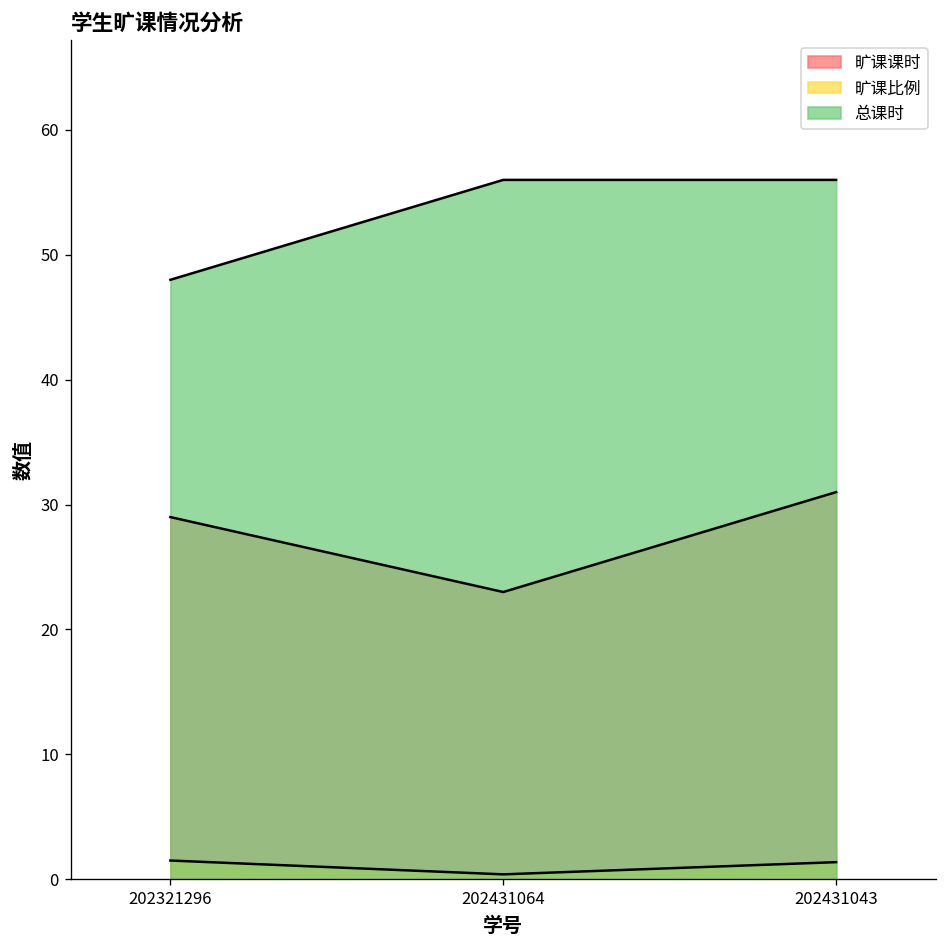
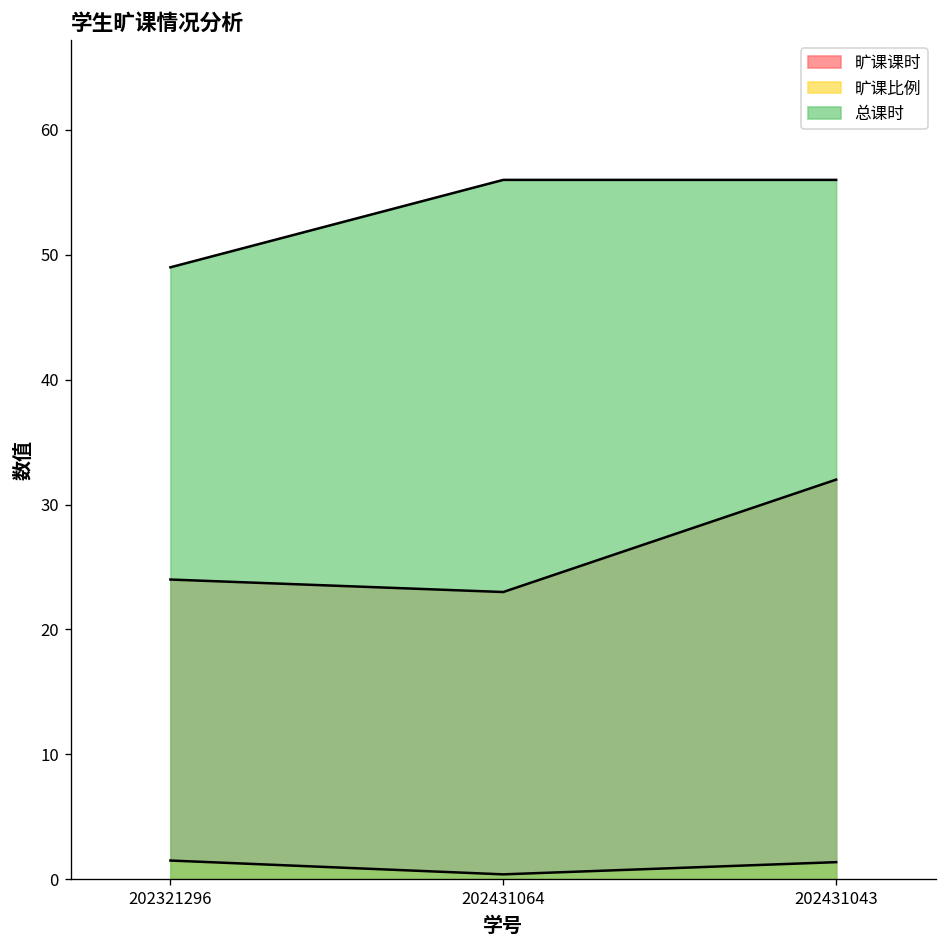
旷课课时, 202321296: 29 -> 24
总课时, 202321296: 48 -> 49
旷课课时, 202431043: 31 -> 32
